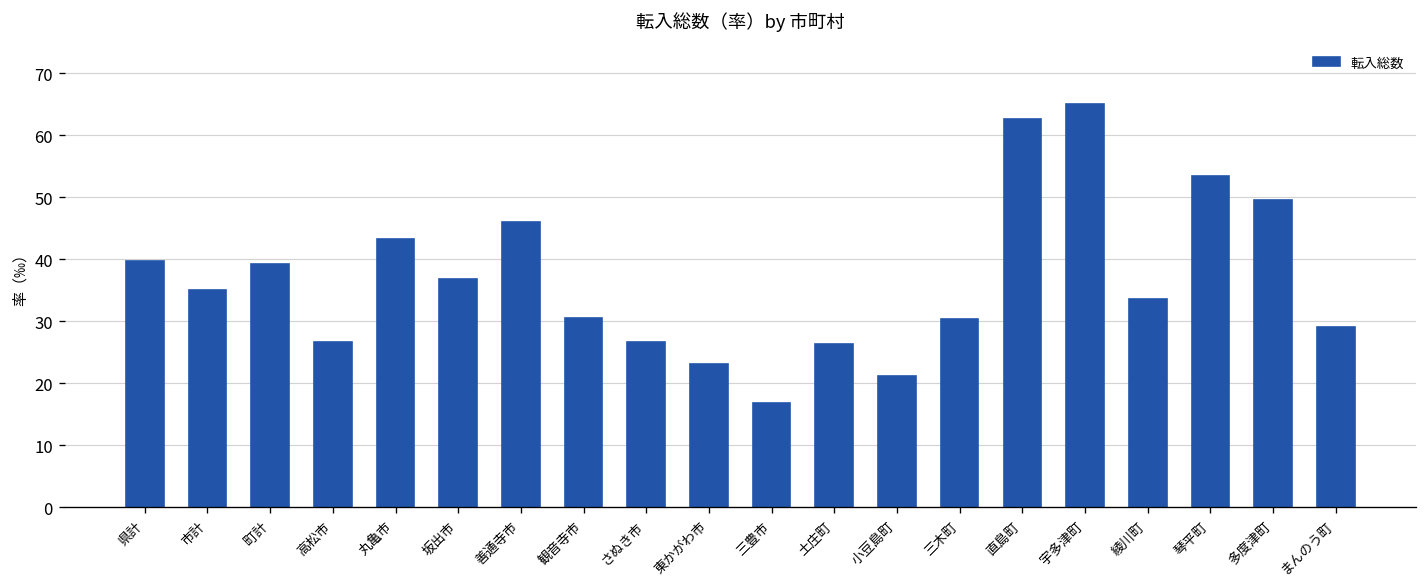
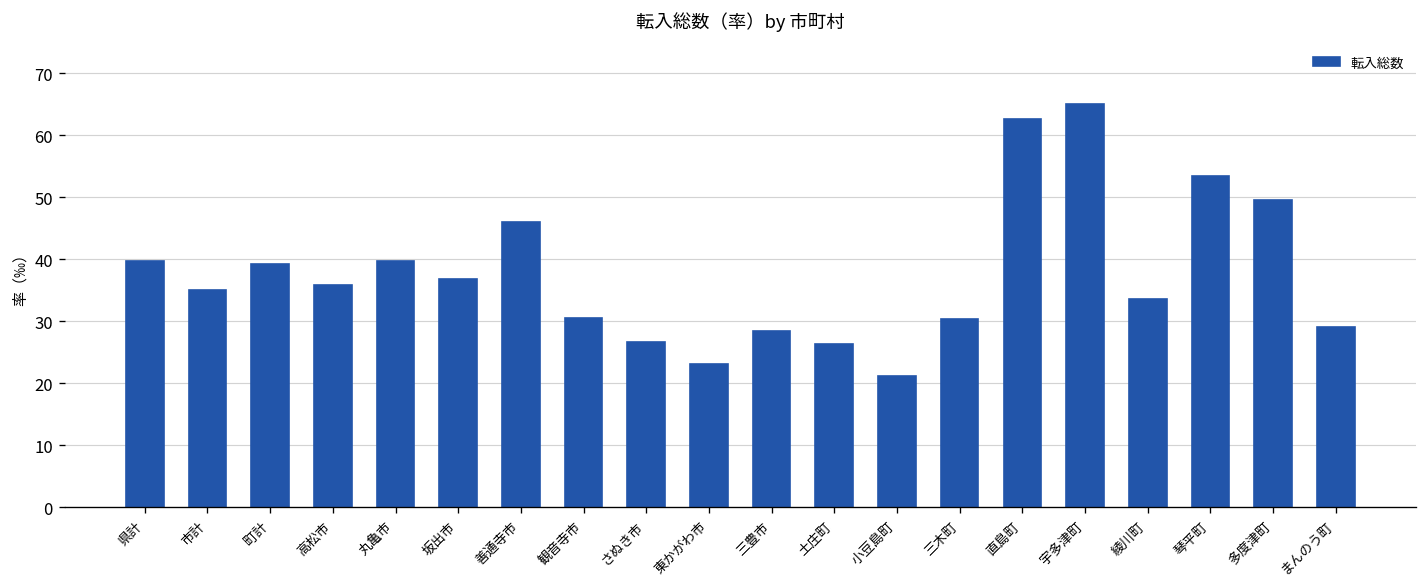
高松市: 27 -> 36
丸亀市: 43 -> 40
三豊市: 17 -> 29
